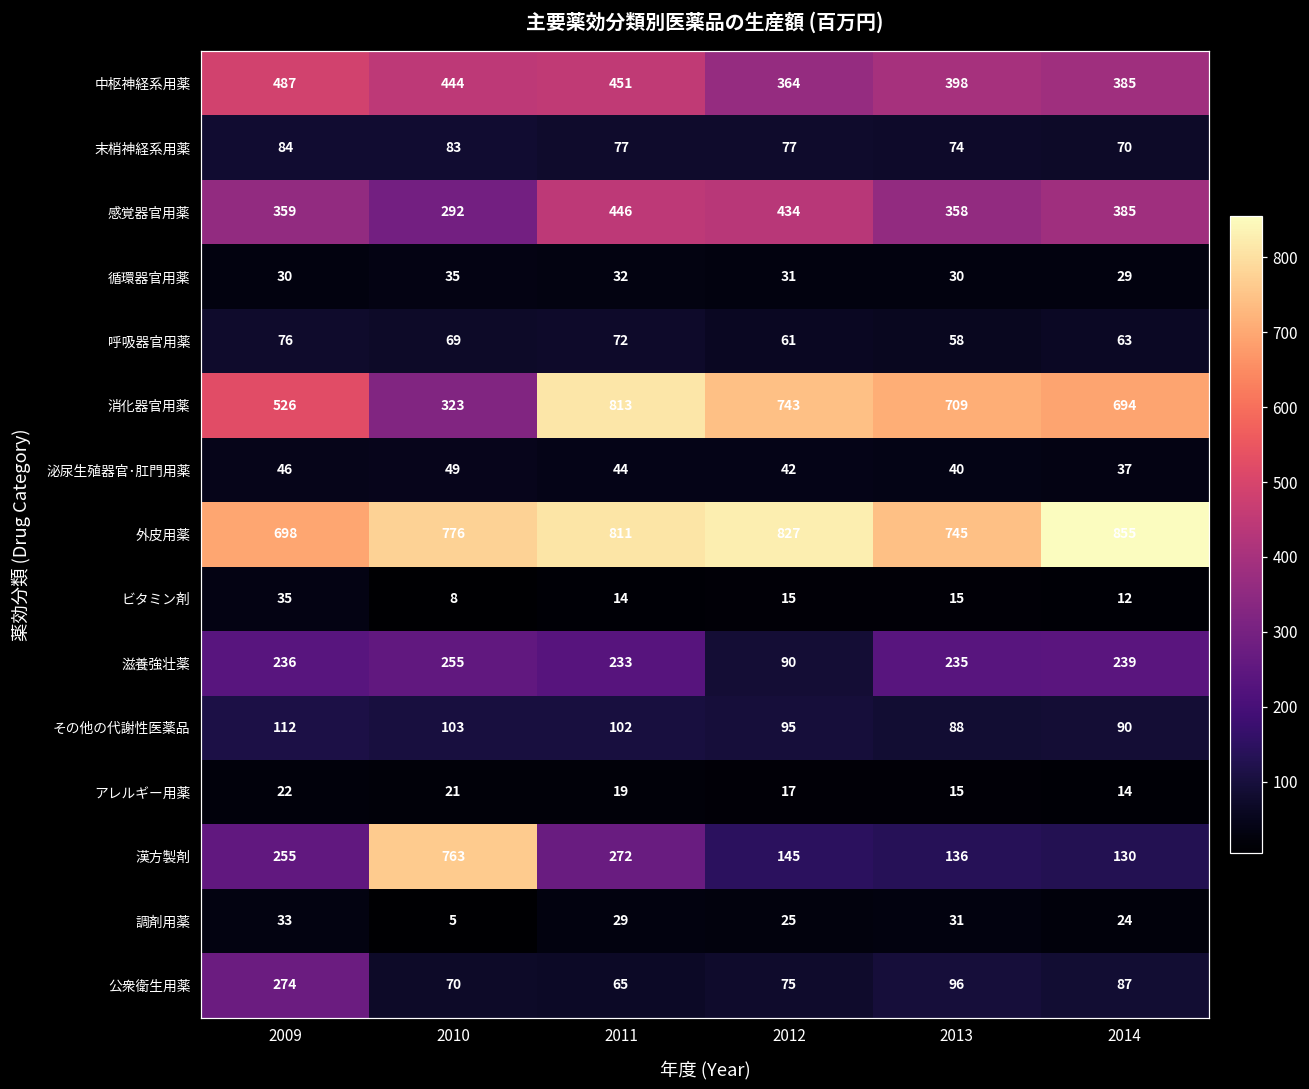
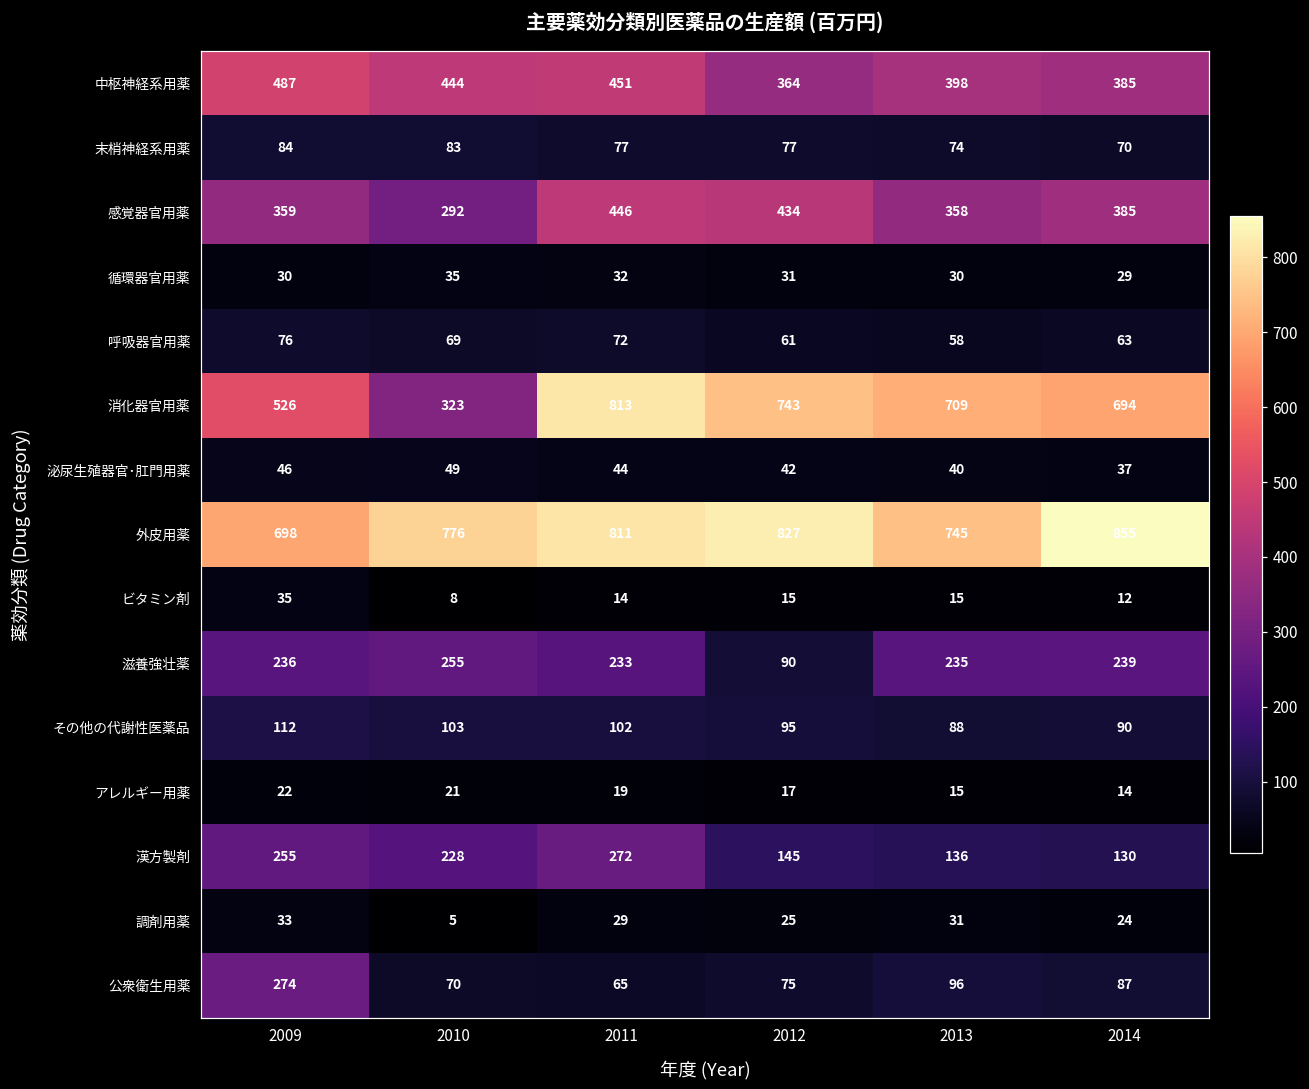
漢方製剤, 2010: 763 -> 228
